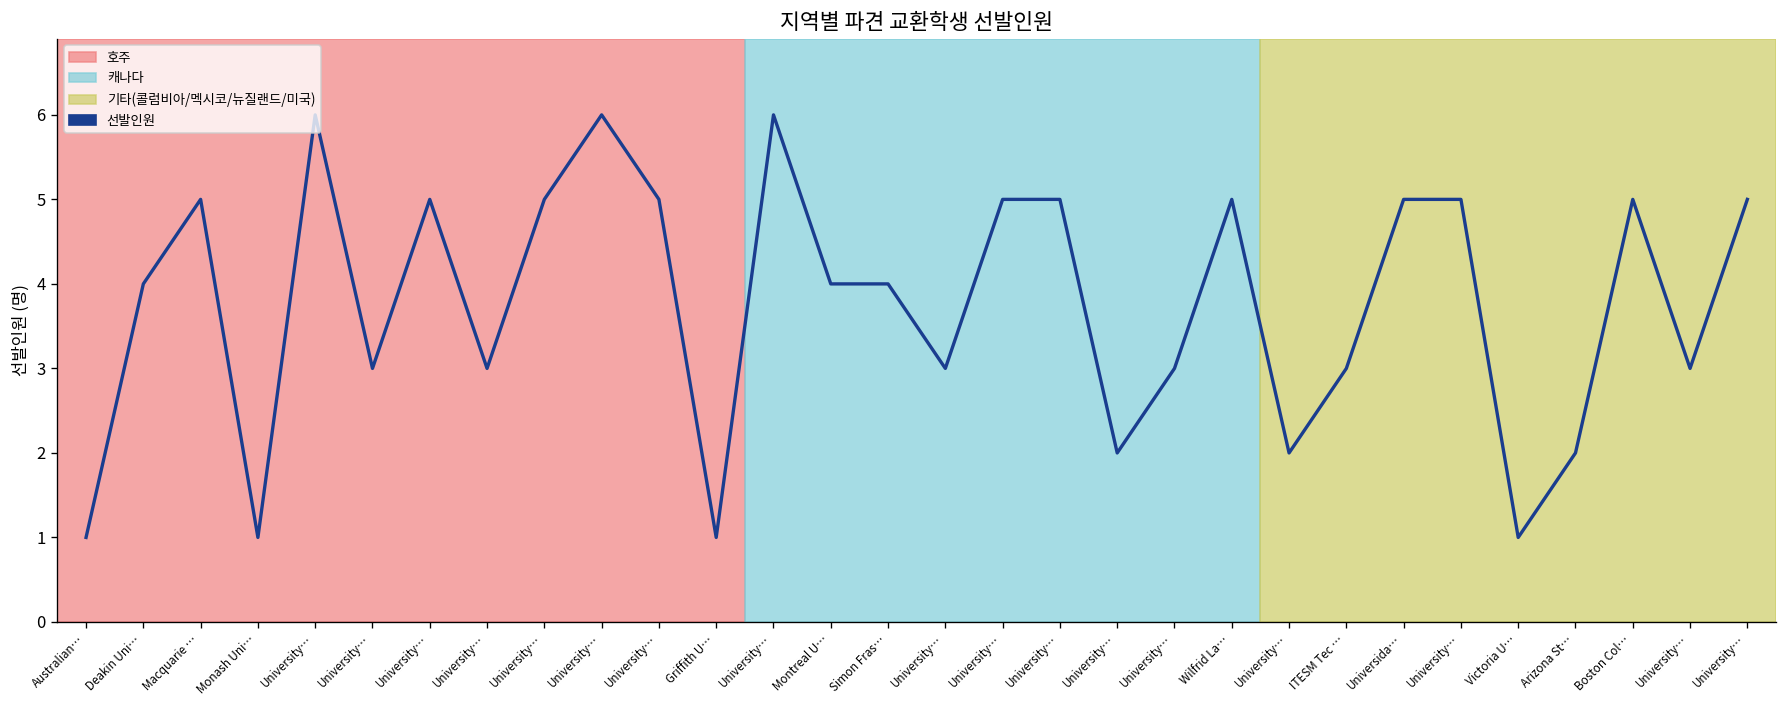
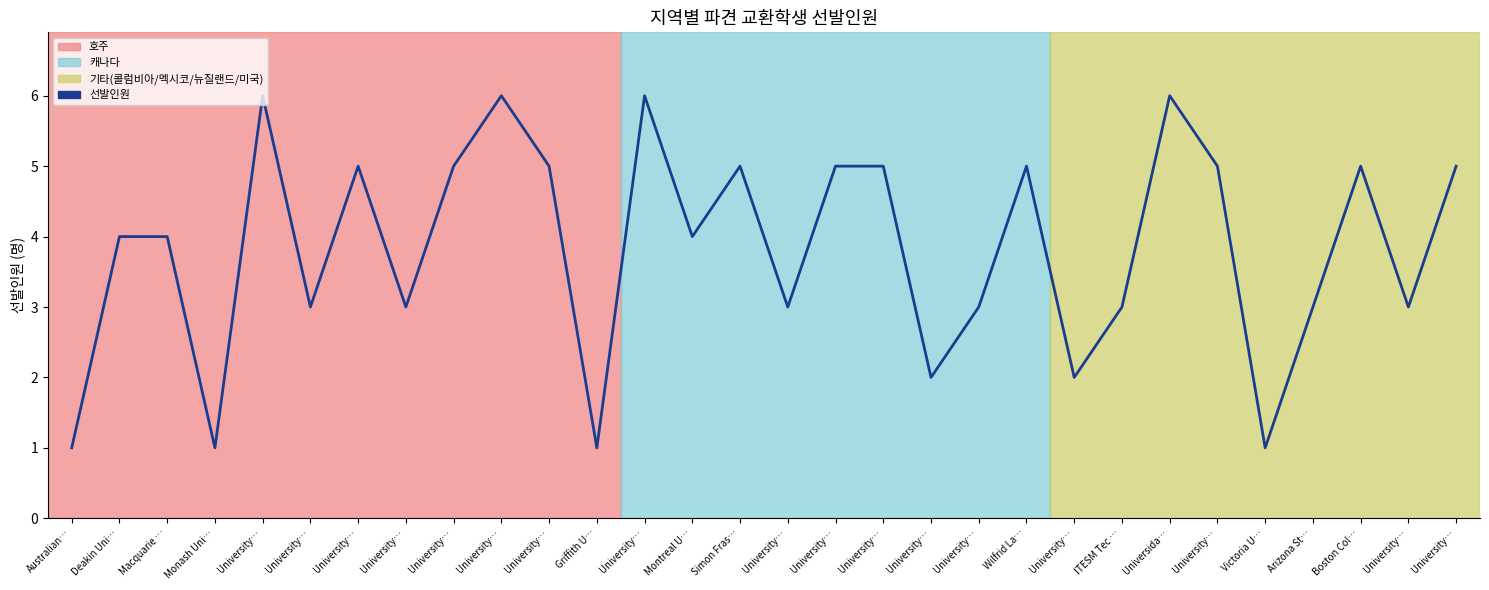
Macquarie …: 5 -> 4
Simon Fras…: 4 -> 5
Universida…: 5 -> 6
Arizona St…: 2 -> 3
